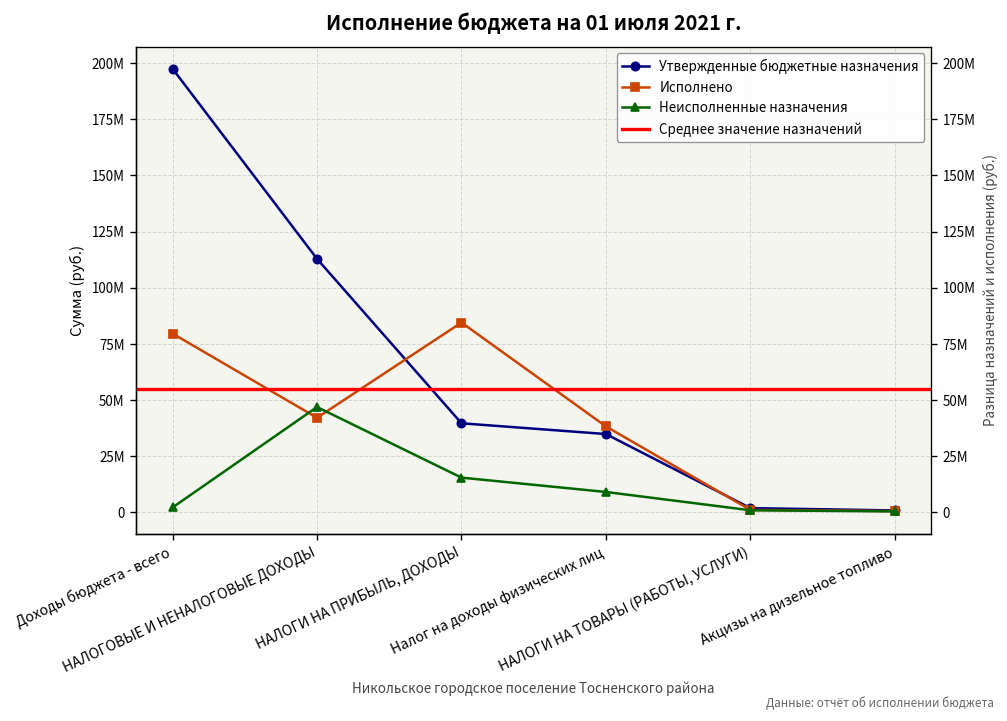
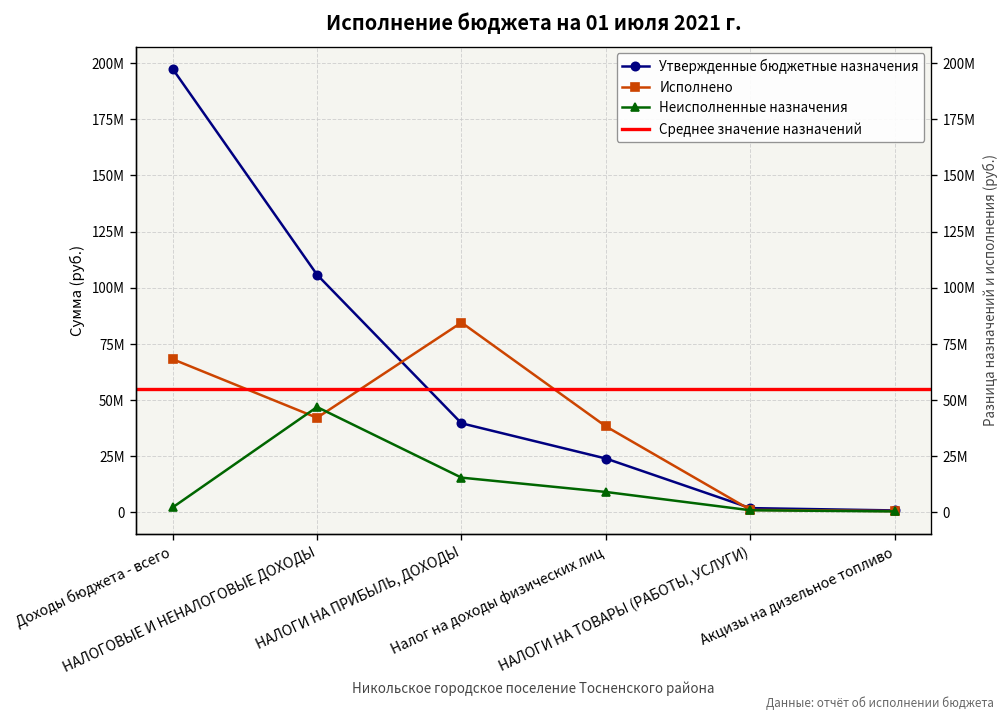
Исполнено, Доходы бюджета - всего: 80М -> 68М
Утвержденные бюджетные назначения, НАЛОГОВЫЕ И НЕНАЛОГОВЫЕ ДОХОДЫ: 113М -> 106М
Утвержденные бюджетные назначения, Налог на доходы физических лиц: 35М -> 24М
